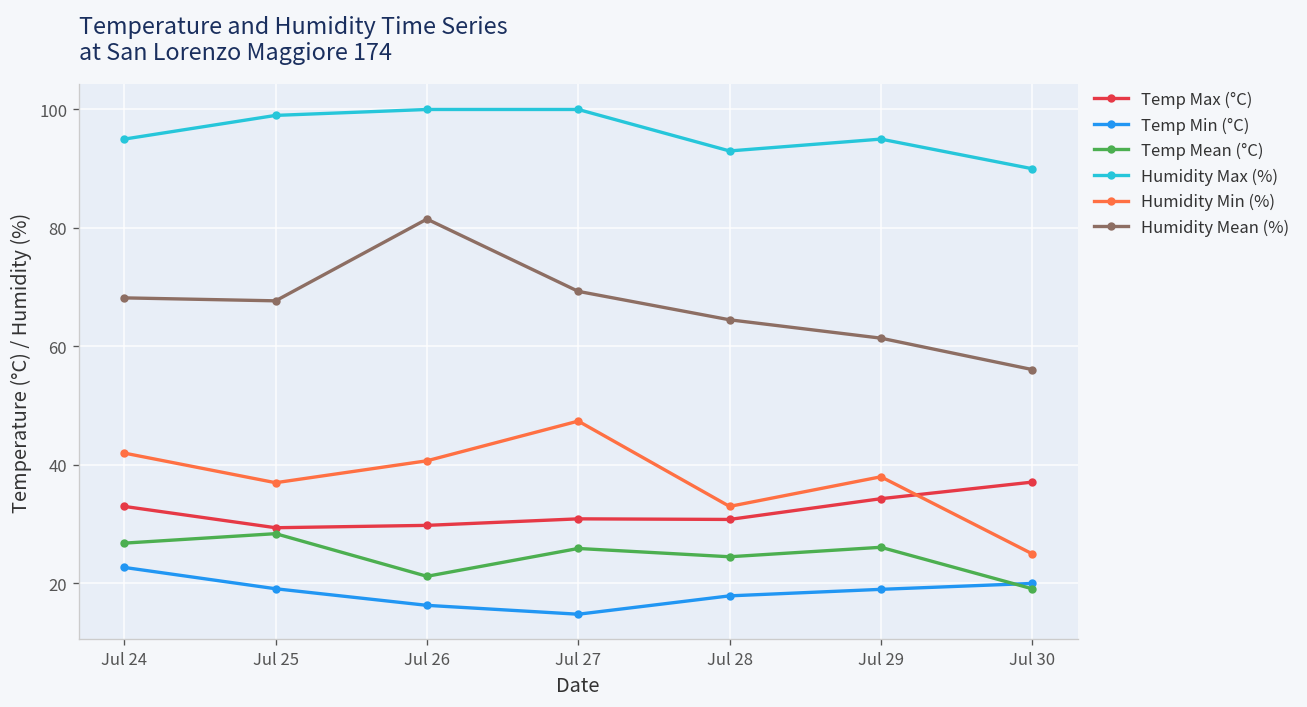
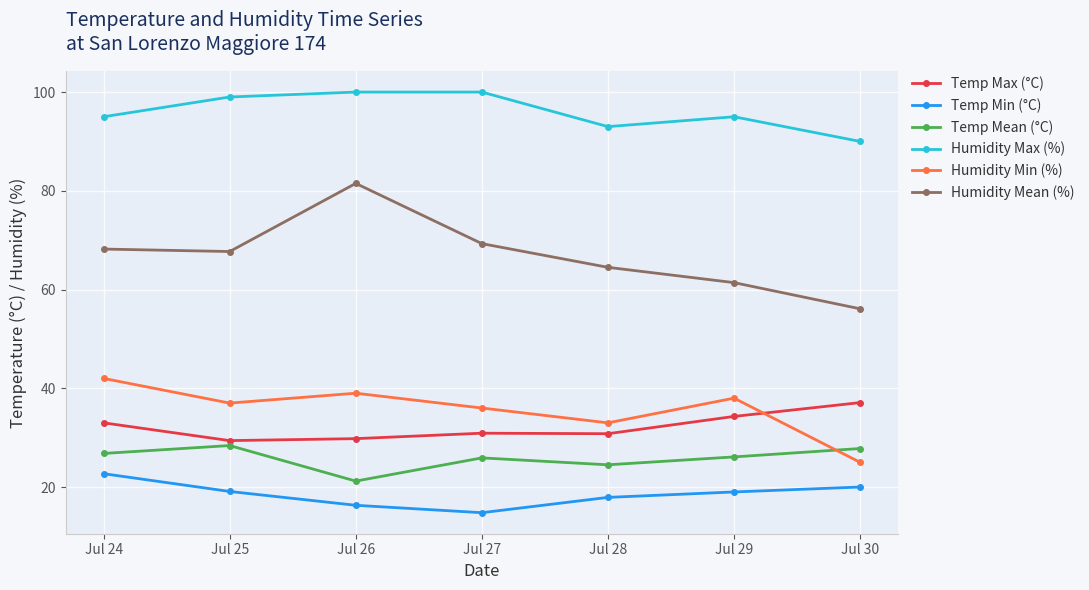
Humidity Min (%), Jul 26: 41 -> 39
Humidity Min (%), Jul 27: 47 -> 36
Temp Mean (°C), Jul 30: 19 -> 28
